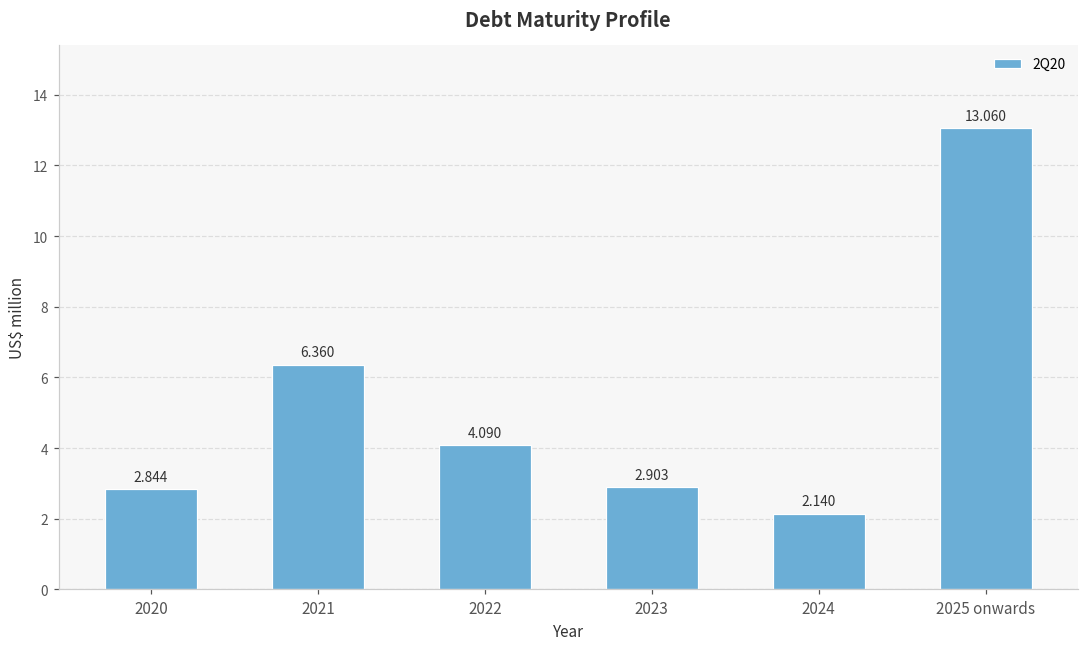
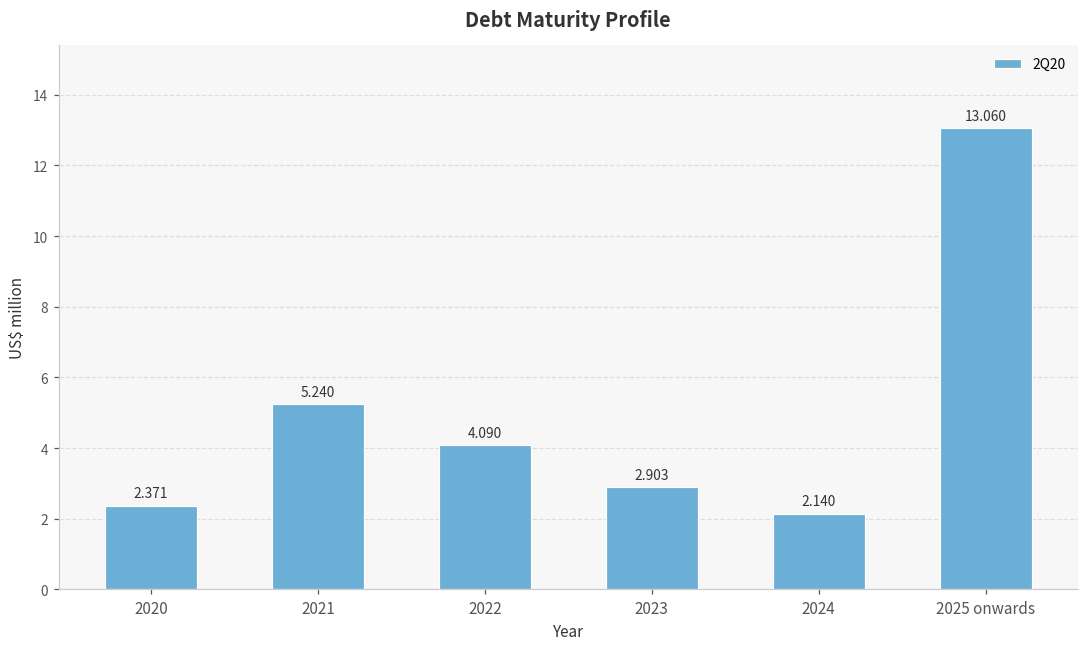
2020: 2.844 -> 2.371
2021: 6.360 -> 5.240
